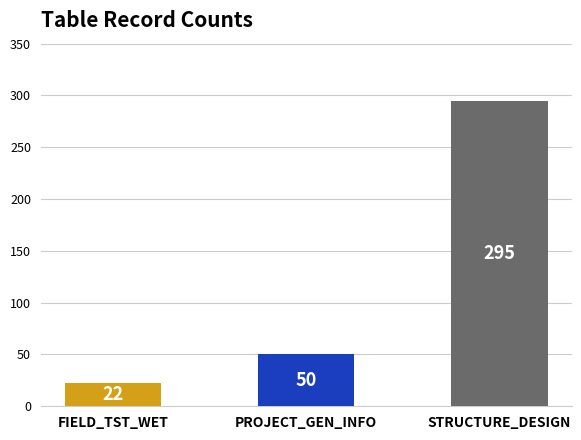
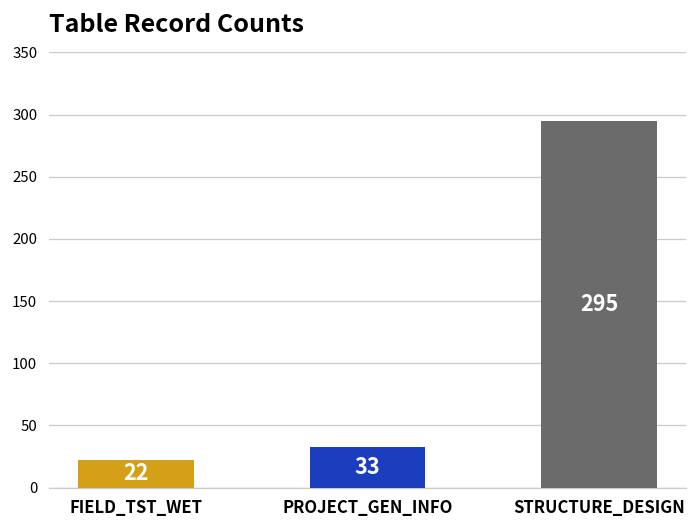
PROJECT_GEN_INFO: 50 -> 33
